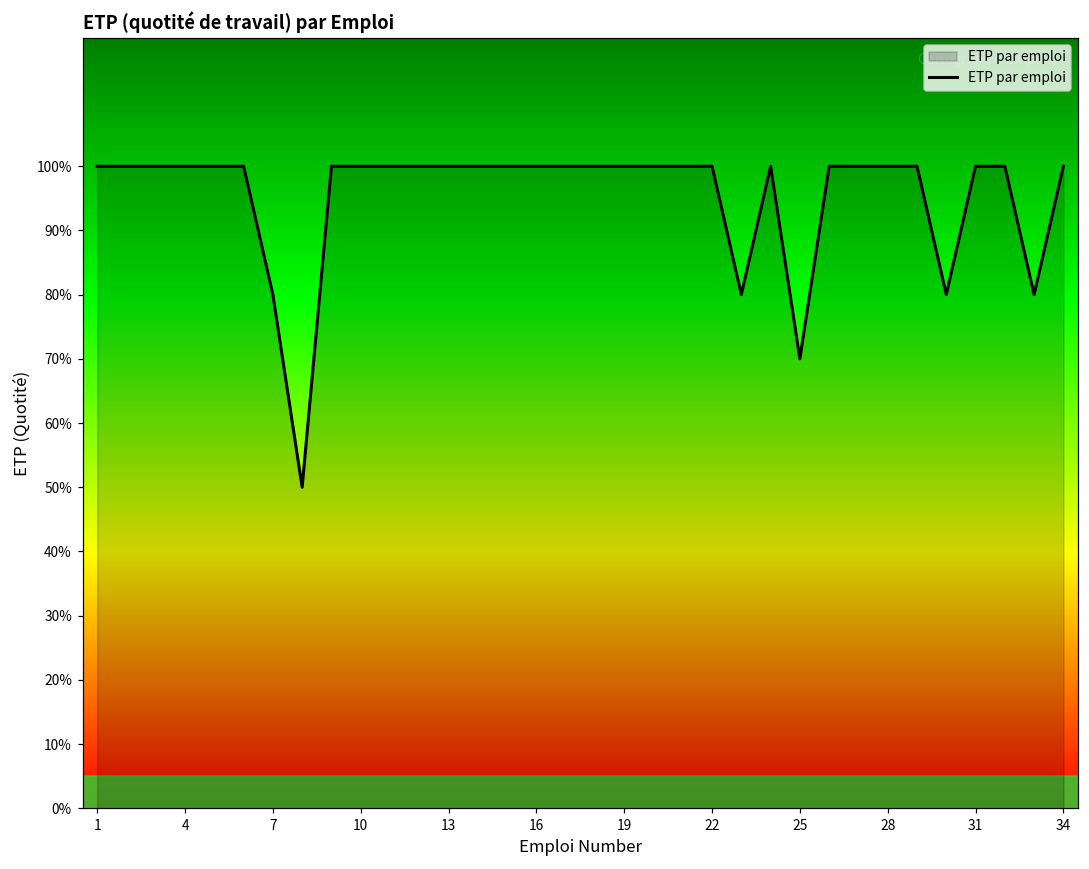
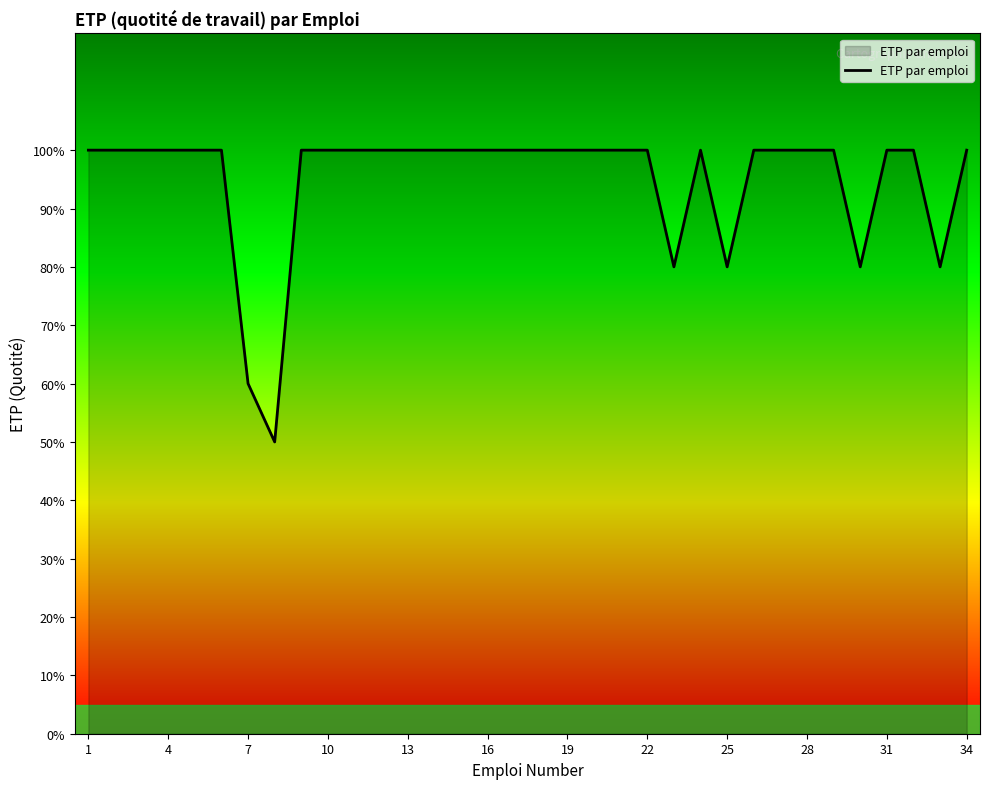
7: 80% -> 60%
25: 70% -> 80%
